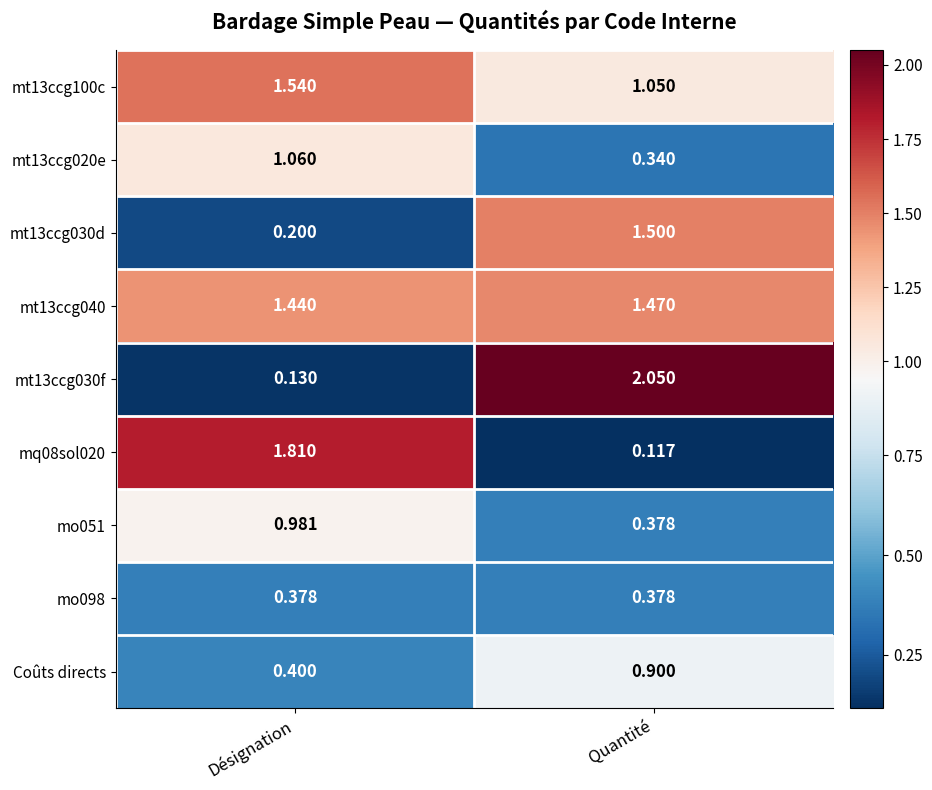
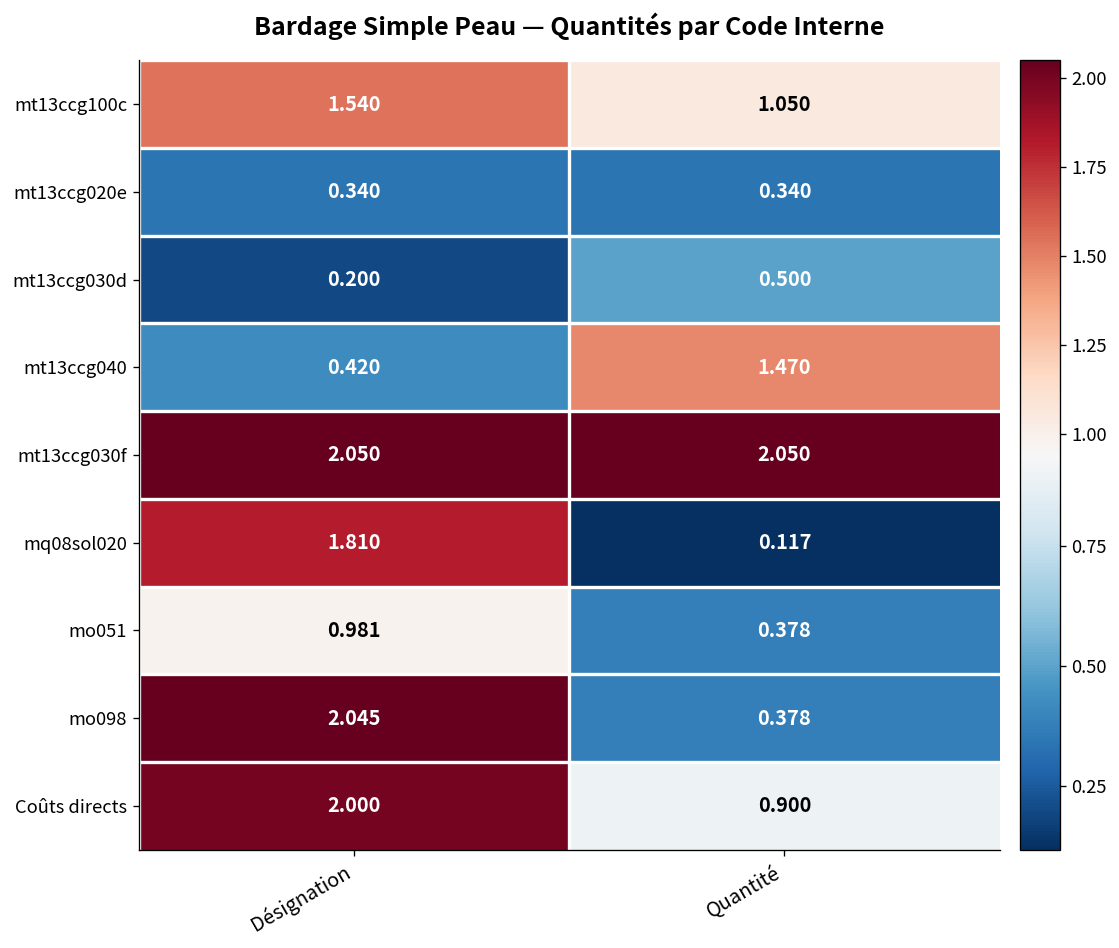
mt13ccg020e, Désignation: 1.060 -> 0.340
mt13ccg030d, Quantité: 1.500 -> 0.500
mt13ccg040, Désignation: 1.440 -> 0.420
mt13ccg030f, Désignation: 0.130 -> 2.050
mo098, Désignation: 0.378 -> 2.045
Coûts directs, Désignation: 0.400 -> 2.000
